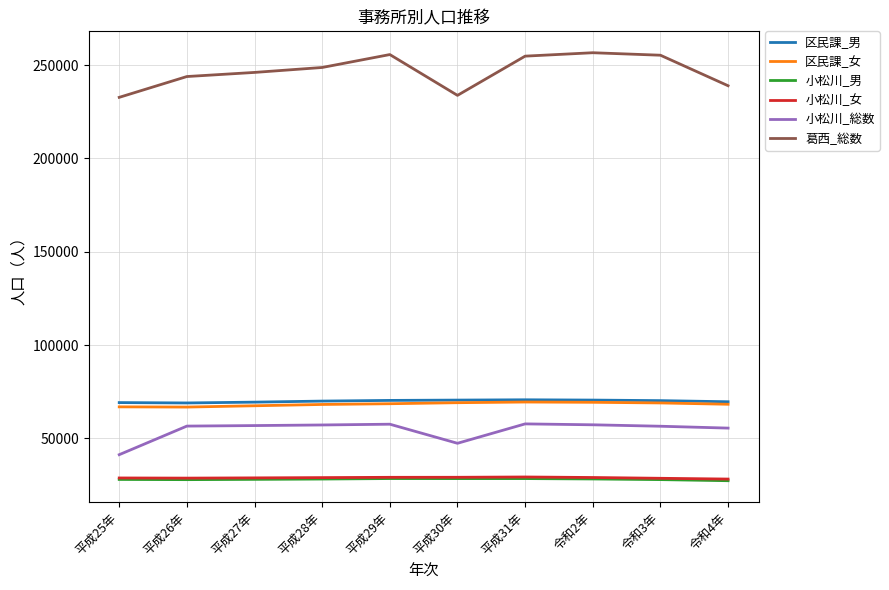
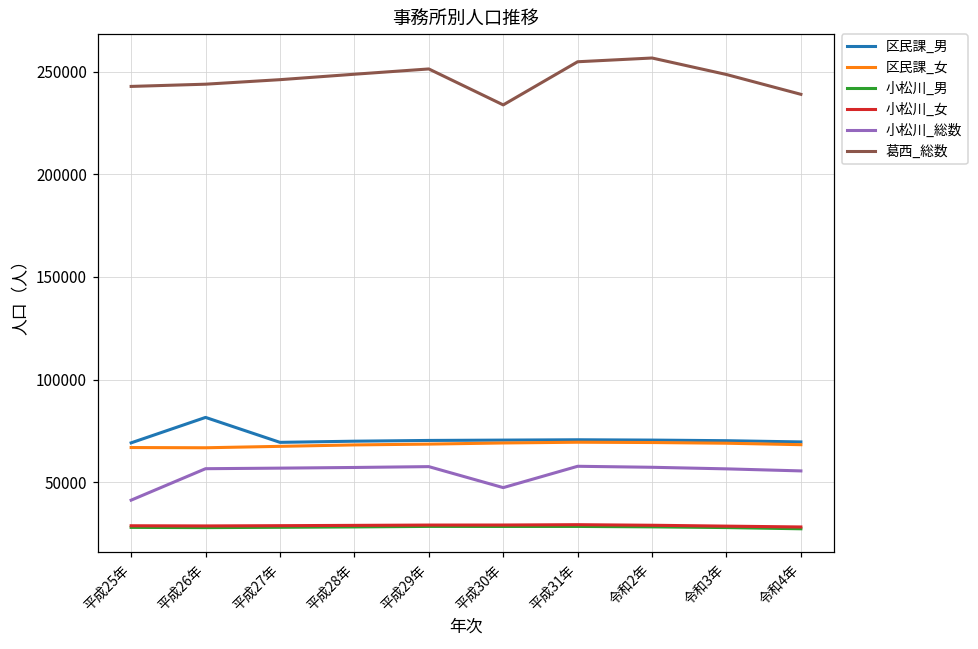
葛西_総数, 平成25年: 233000 -> 243000
区民課_男, 平成26年: 69000 -> 82000
葛西_総数, 平成29年: 256000 -> 251000
葛西_総数, 令和3年: 255000 -> 249000
